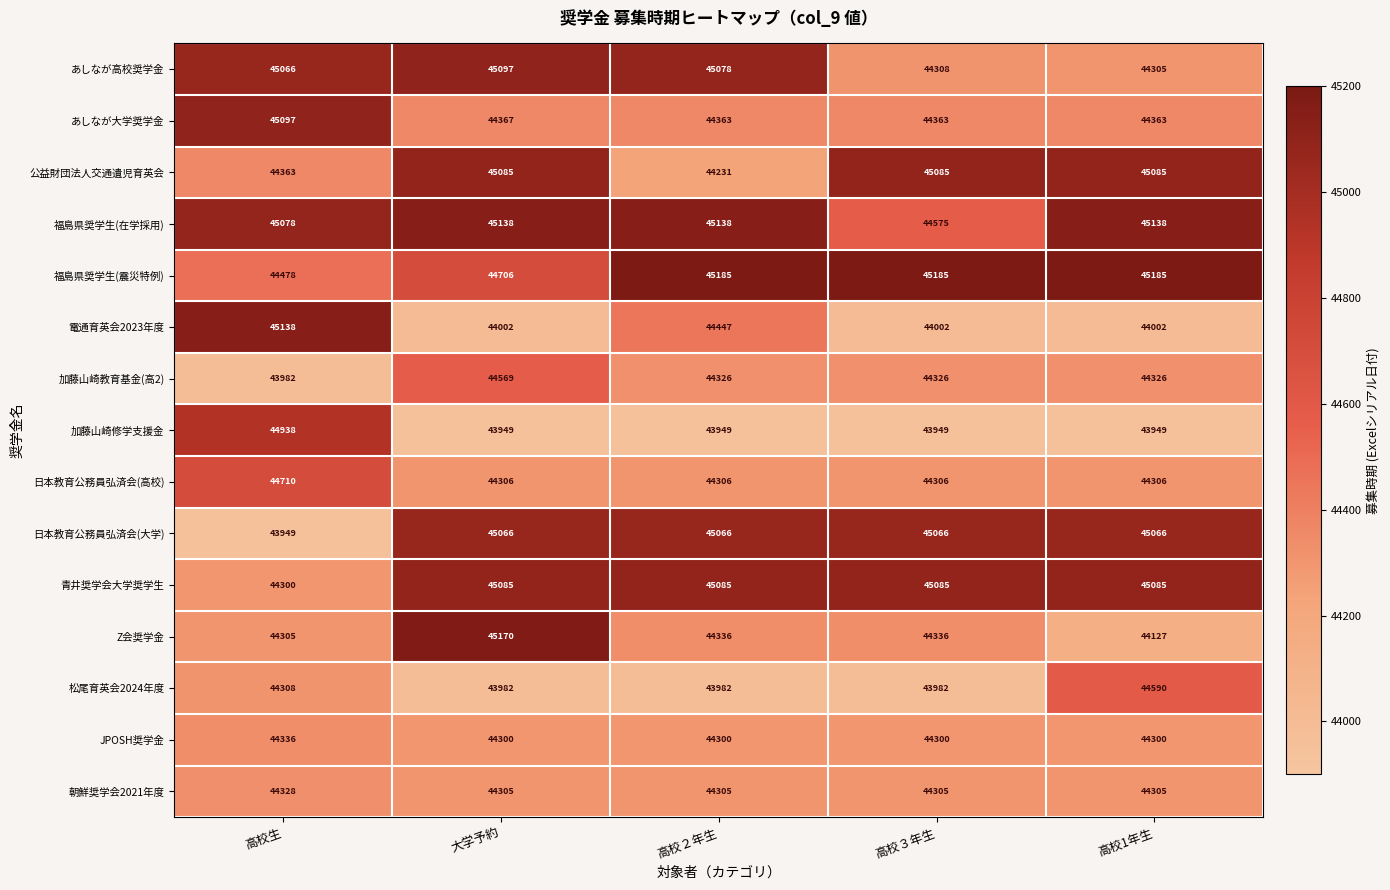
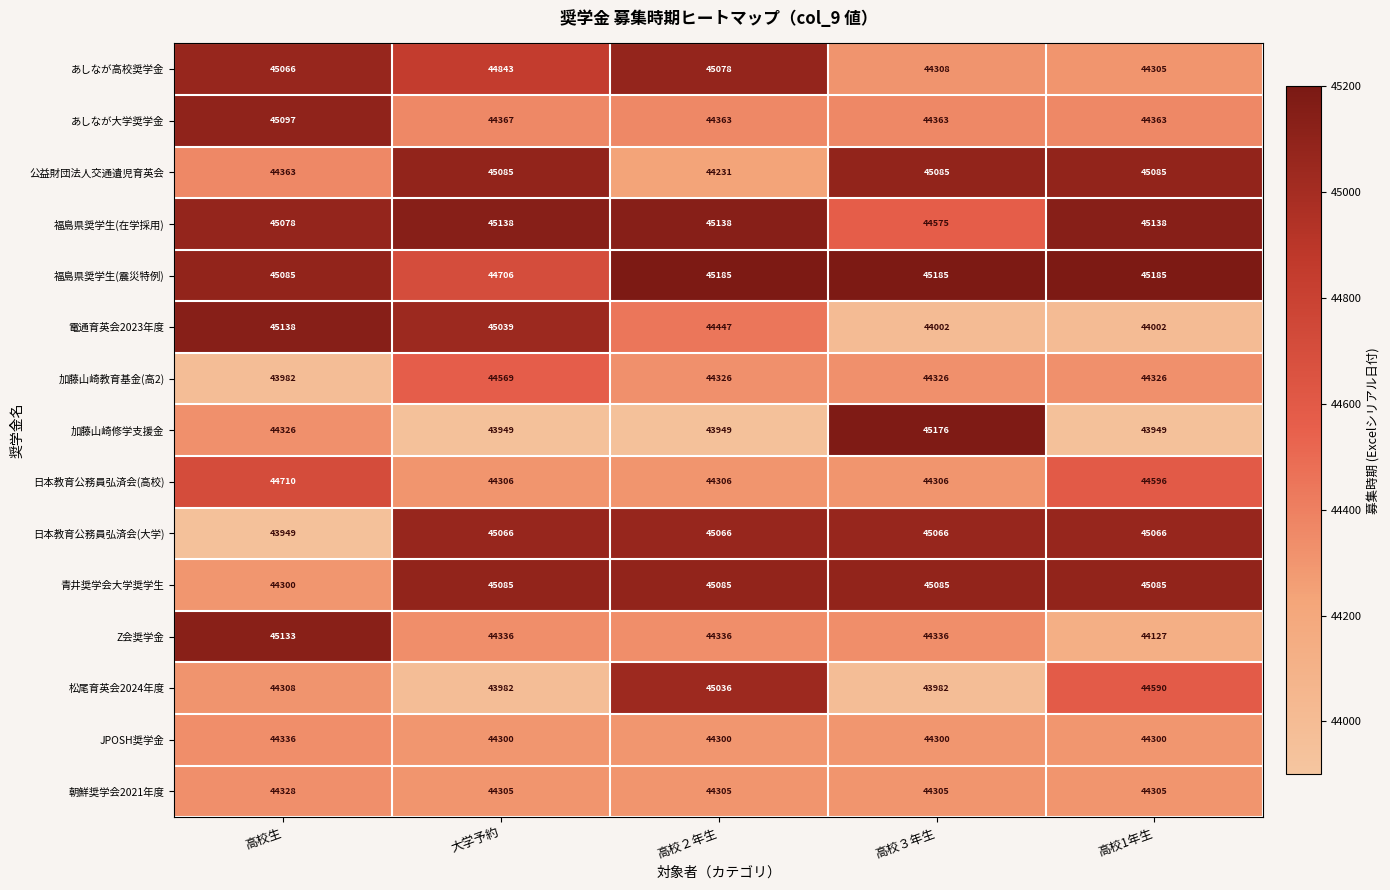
あしなが高校奨学金, 大学予約: 45097 -> 44843
福島県奨学生(震災特例), 高校生: 44478 -> 45085
電通育英会2023年度, 大学予約: 44002 -> 45039
加藤山崎修学支援金, 高校生: 44938 -> 44326
加藤山崎修学支援金, 高校３年生: 43949 -> 45176
日本教育公務員弘済会(高校), 高校1年生: 44306 -> 44596
Z会奨学金, 高校生: 44305 -> 45133
Z会奨学金, 大学予約: 45170 -> 44336
松尾育英会2024年度, 高校２年生: 43982 -> 45036
